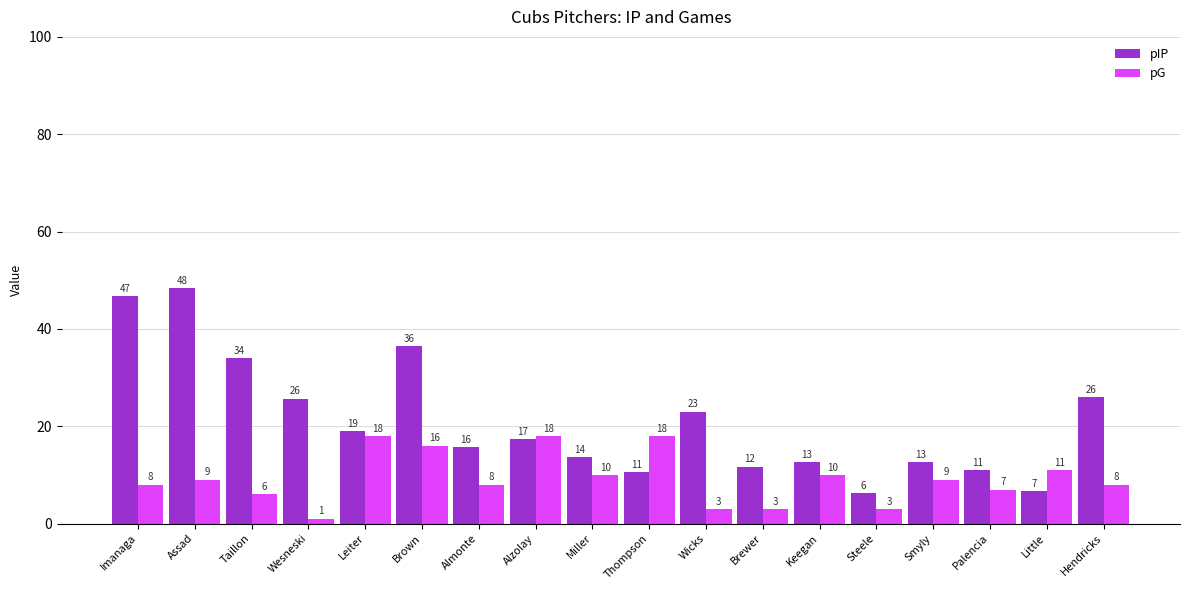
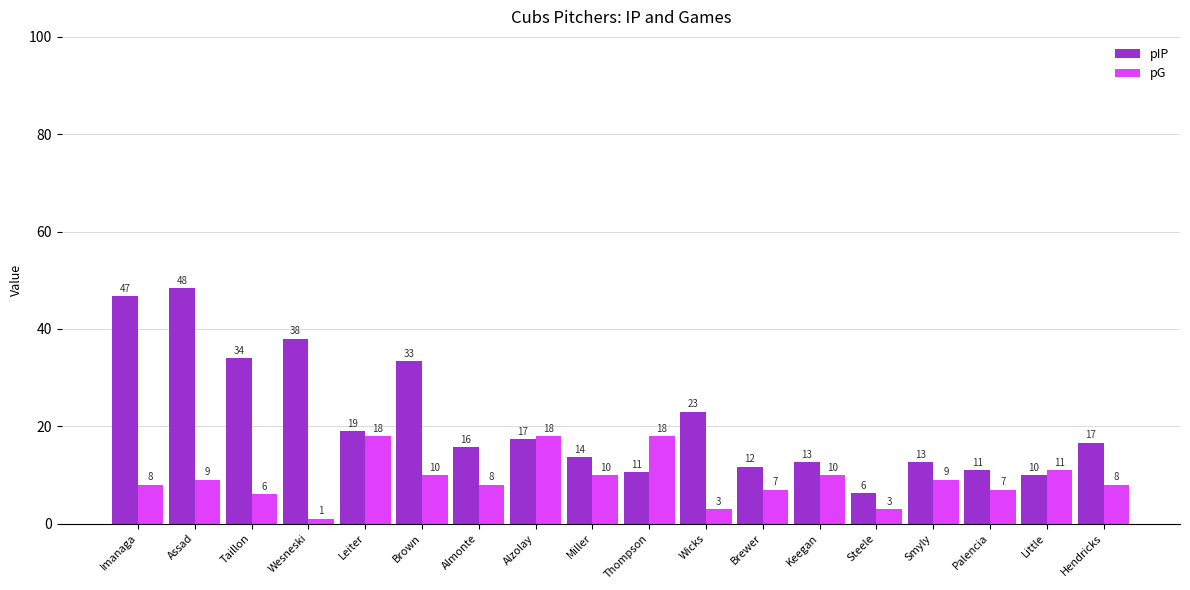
pIP, Wesneski: 26 -> 38
pIP, Brown: 36 -> 33
pG, Brown: 16 -> 10
pG, Brewer: 3 -> 7
pIP, Little: 7 -> 10
pIP, Hendricks: 26 -> 17
